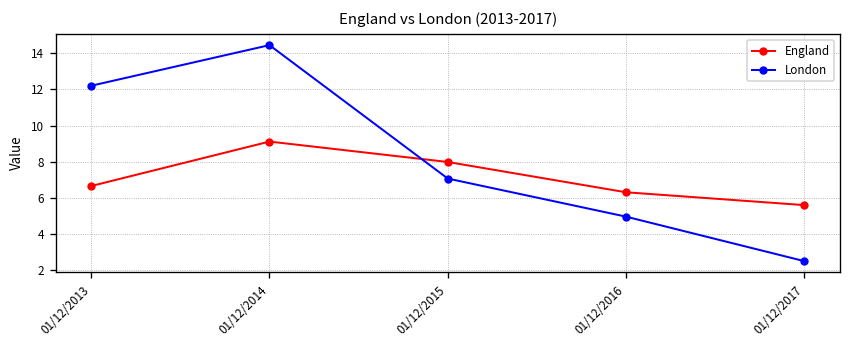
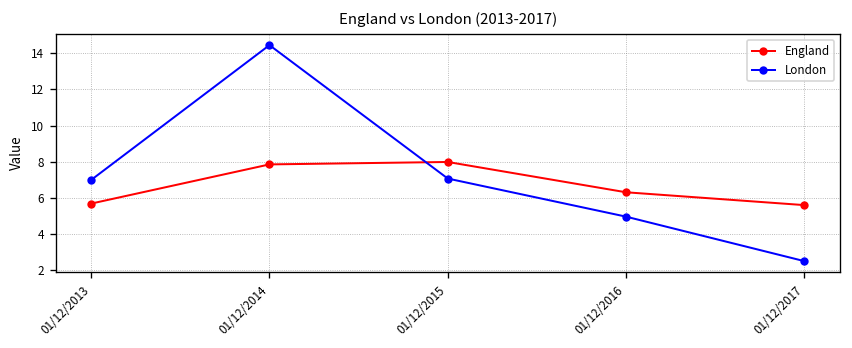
England, 01/12/2013: 6.7 -> 5.7
London, 01/12/2013: 12.2 -> 7.0
England, 01/12/2014: 9.1 -> 7.9
